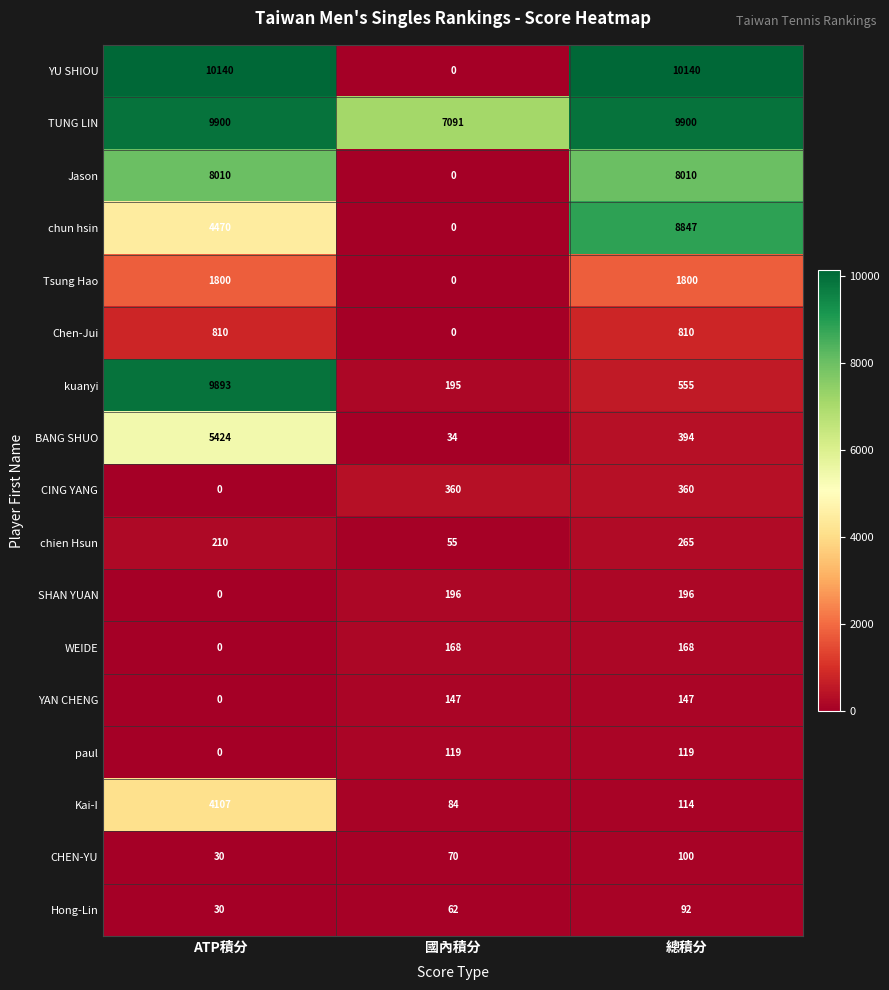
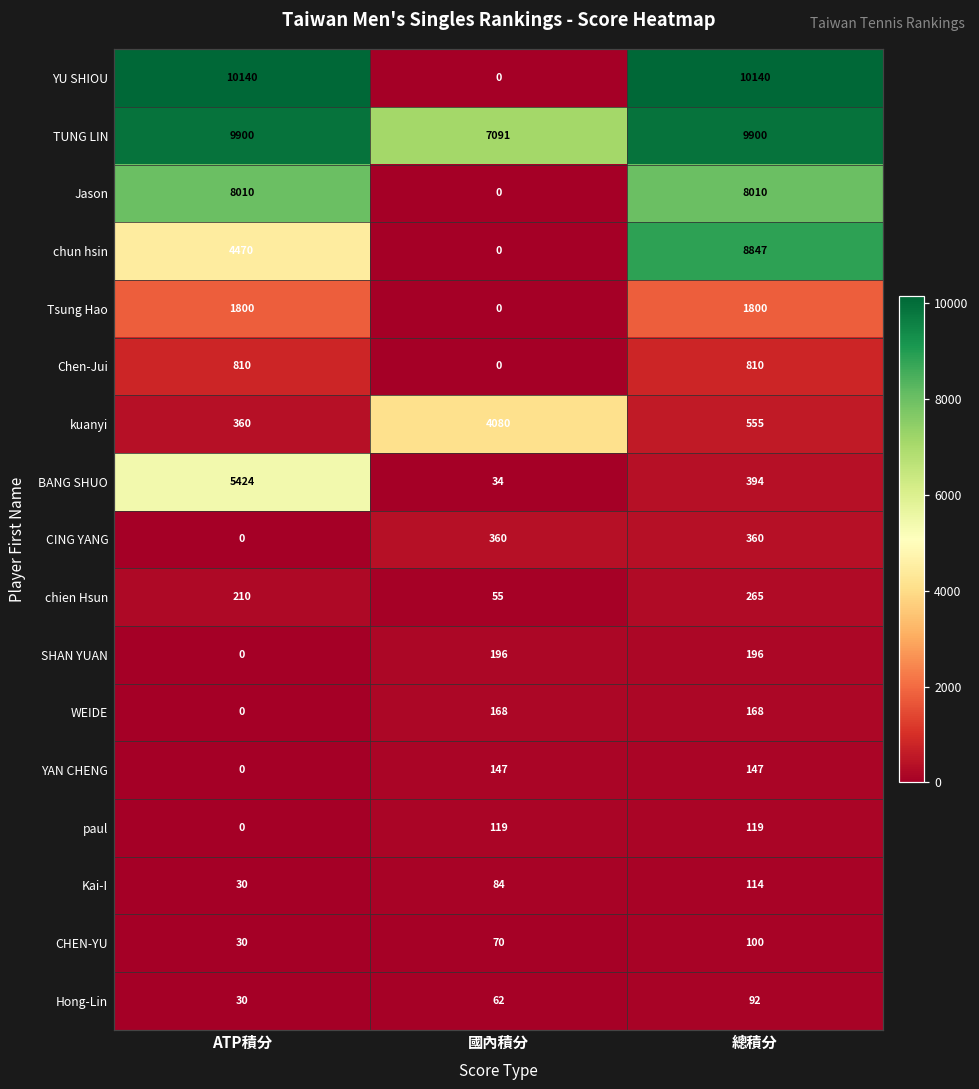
kuanyi, ATP積分: 9893 -> 360
kuanyi, 國內積分: 195 -> 4080
Kai-I, ATP積分: 4107 -> 30
